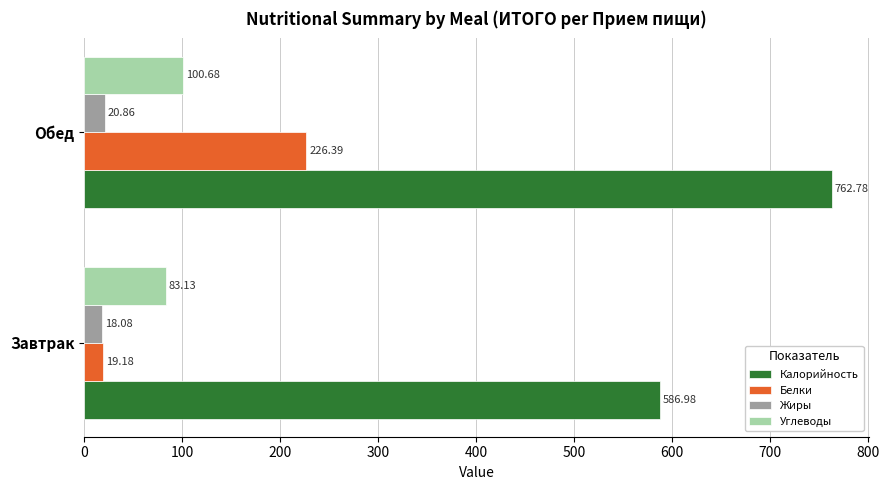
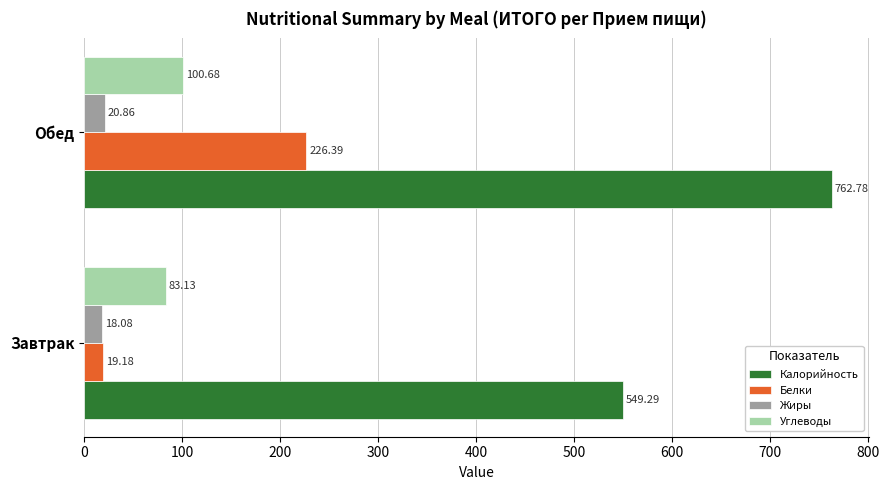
Калорийность, Завтрак: 586.98 -> 549.29
